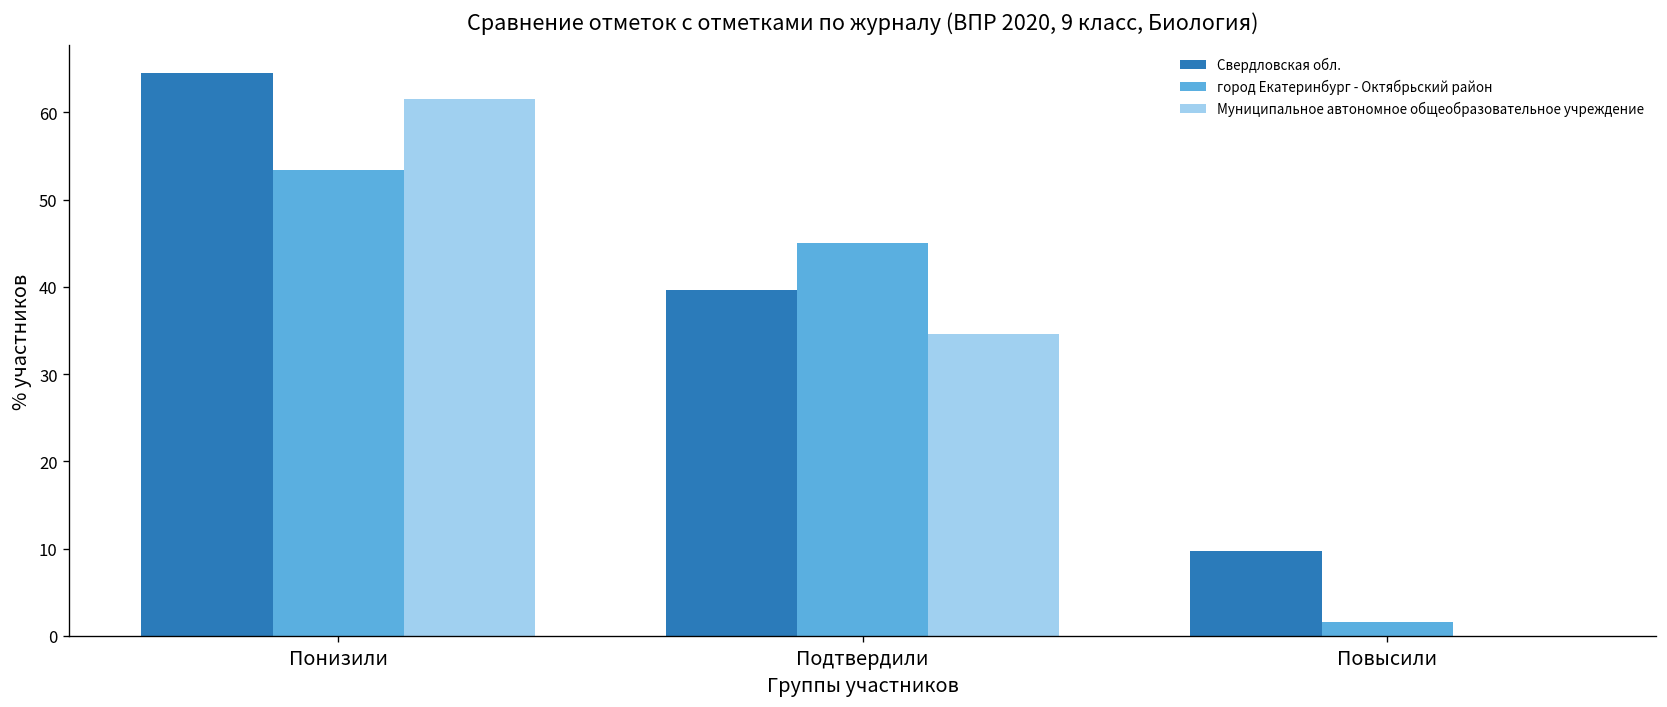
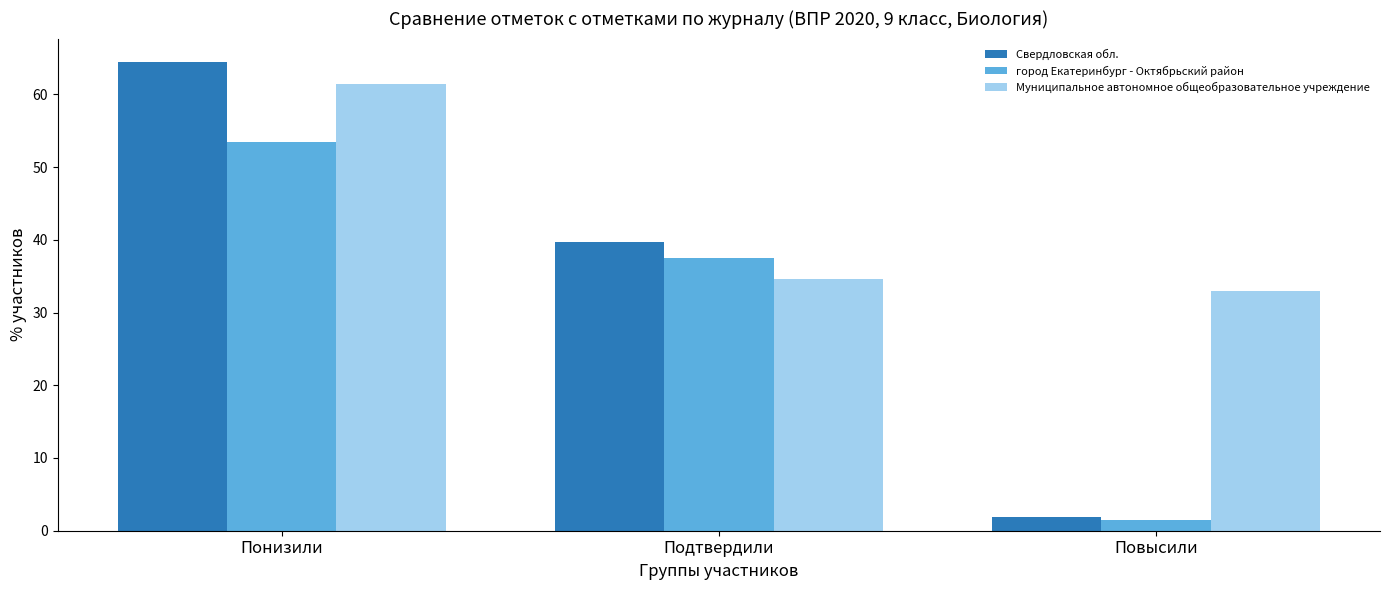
город Екатеринбург - Октябрьский район, Подтвердили: 45 -> 38
Свердловская обл., Повысили: 10 -> 2
Муниципальное автономное общеобразовательное учреждение, Повысили: 0 -> 33
